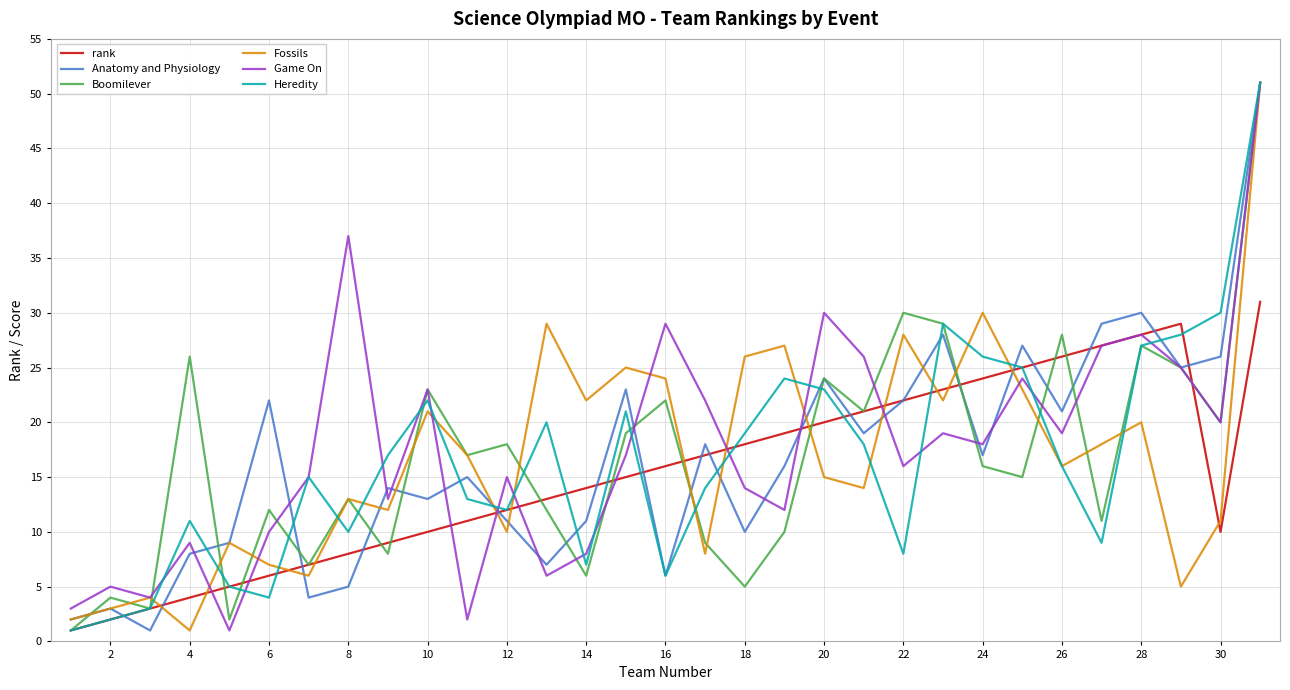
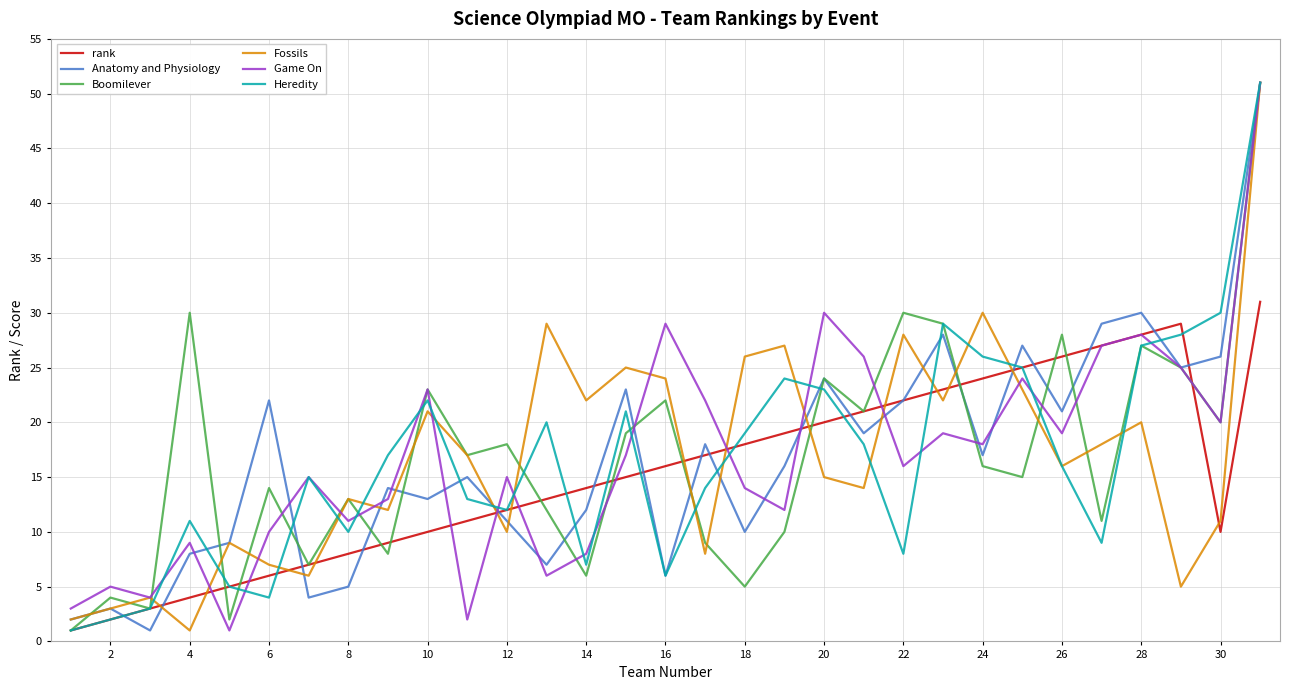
Boomilever, 4: 26 -> 30
Boomilever, 6: 12 -> 14
Game On, 8: 37 -> 11
Anatomy and Physiology, 14: 11 -> 12
